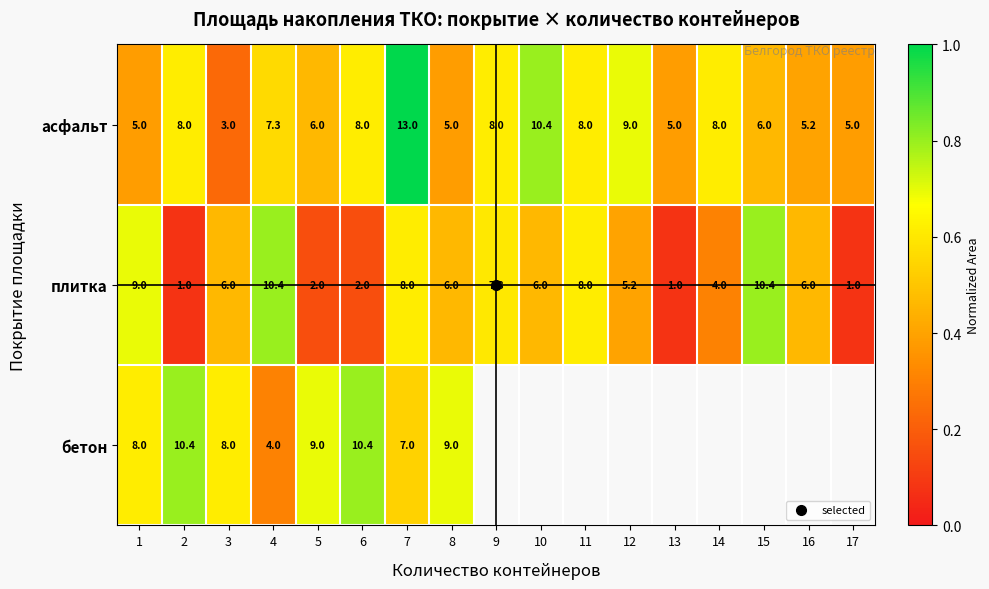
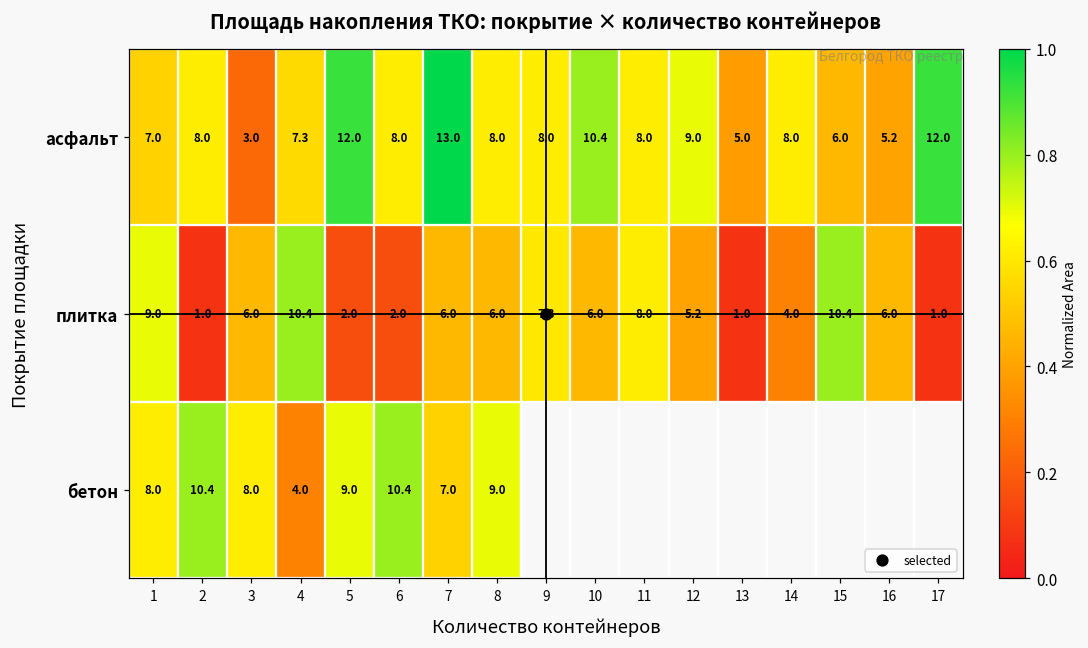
асфальт, 1: 5.0 -> 7.0
асфальт, 5: 6.0 -> 12.0
асфальт, 8: 5.0 -> 8.0
асфальт, 17: 5.0 -> 12.0
плитка, 7: 8.0 -> 6.0
